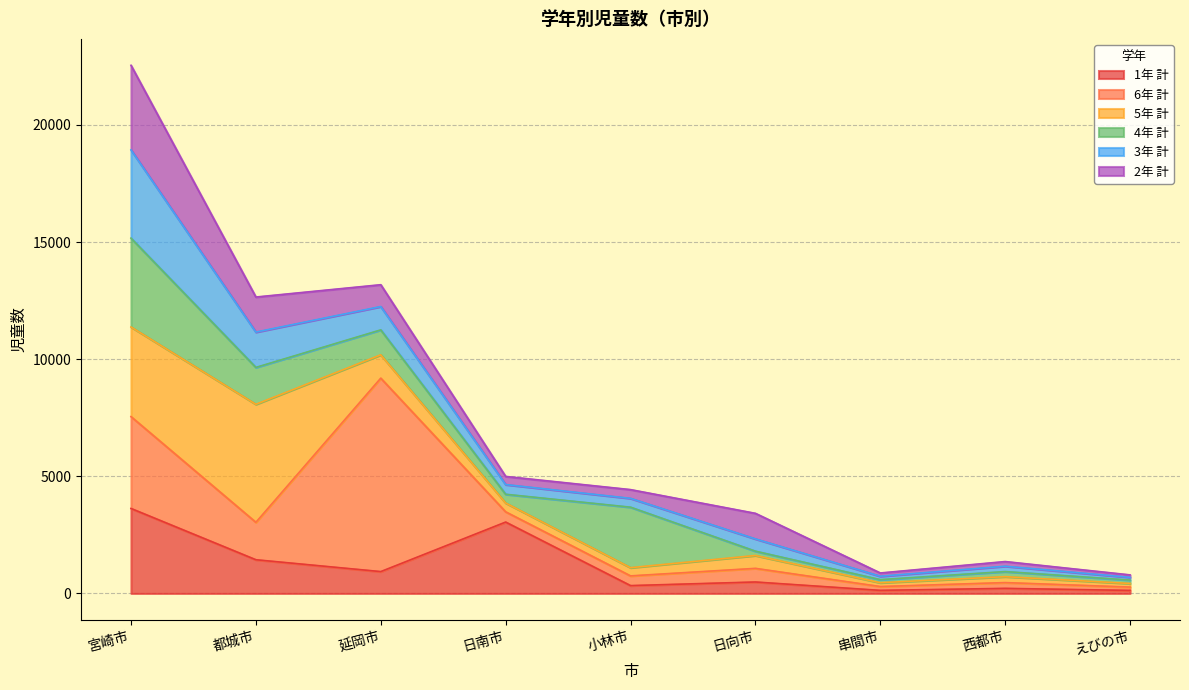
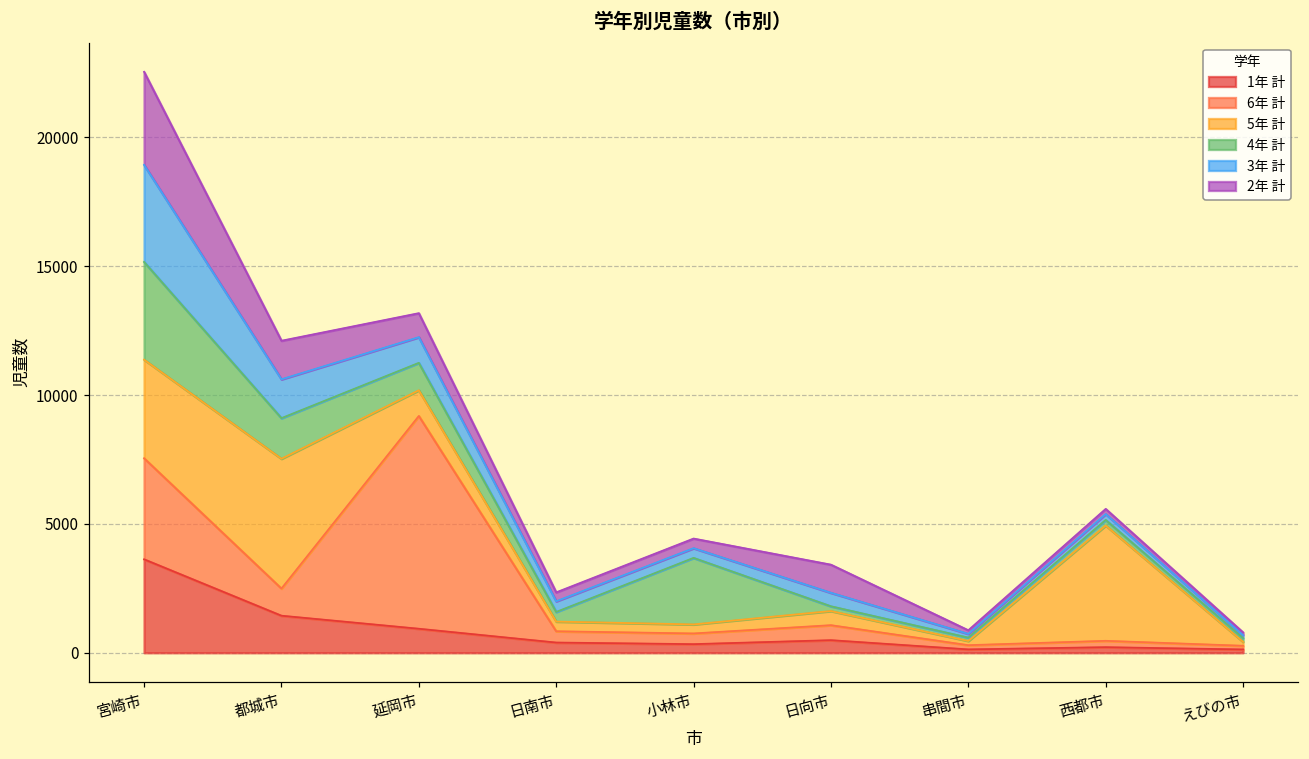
6年 計, 都城市: 1600 -> 1100
1年 計, 日南市: 3000 -> 400
5年 計, 西都市: 300 -> 4500
